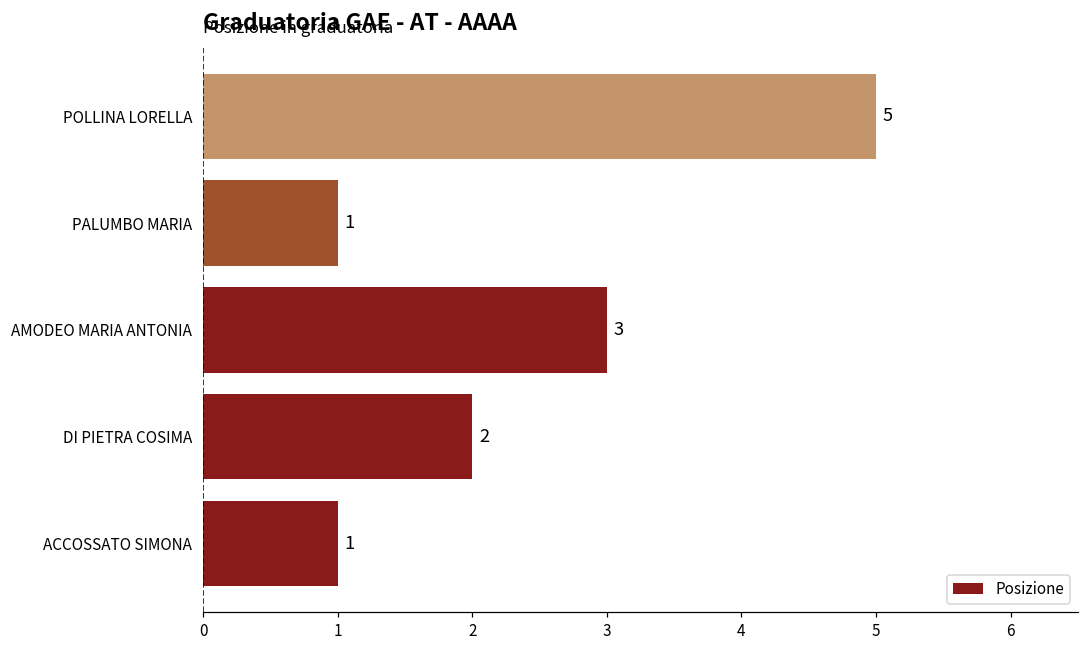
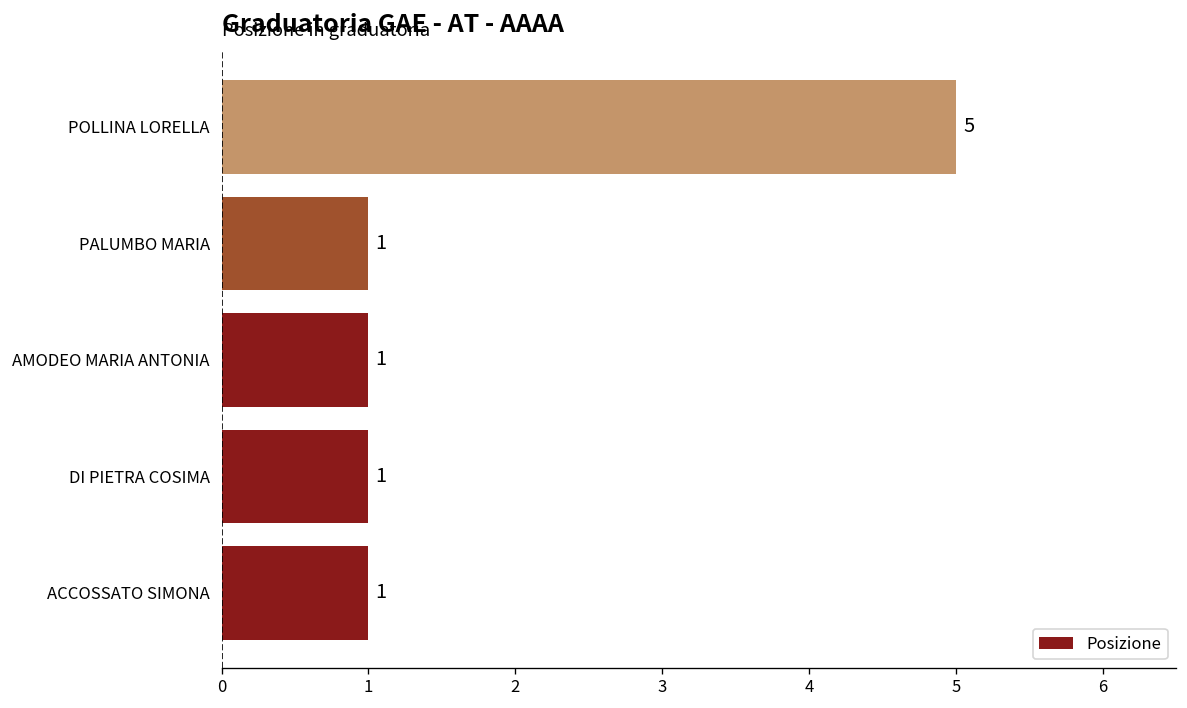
AMODEO MARIA ANTONIA: 3 -> 1
DI PIETRA COSIMA: 2 -> 1
